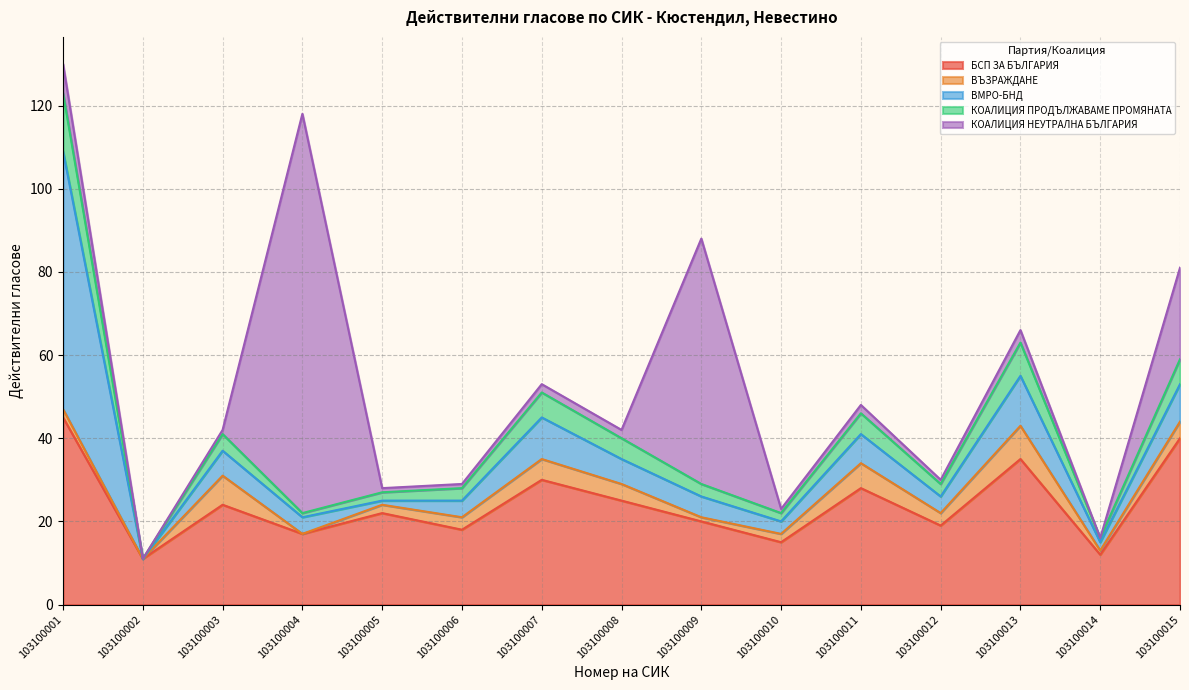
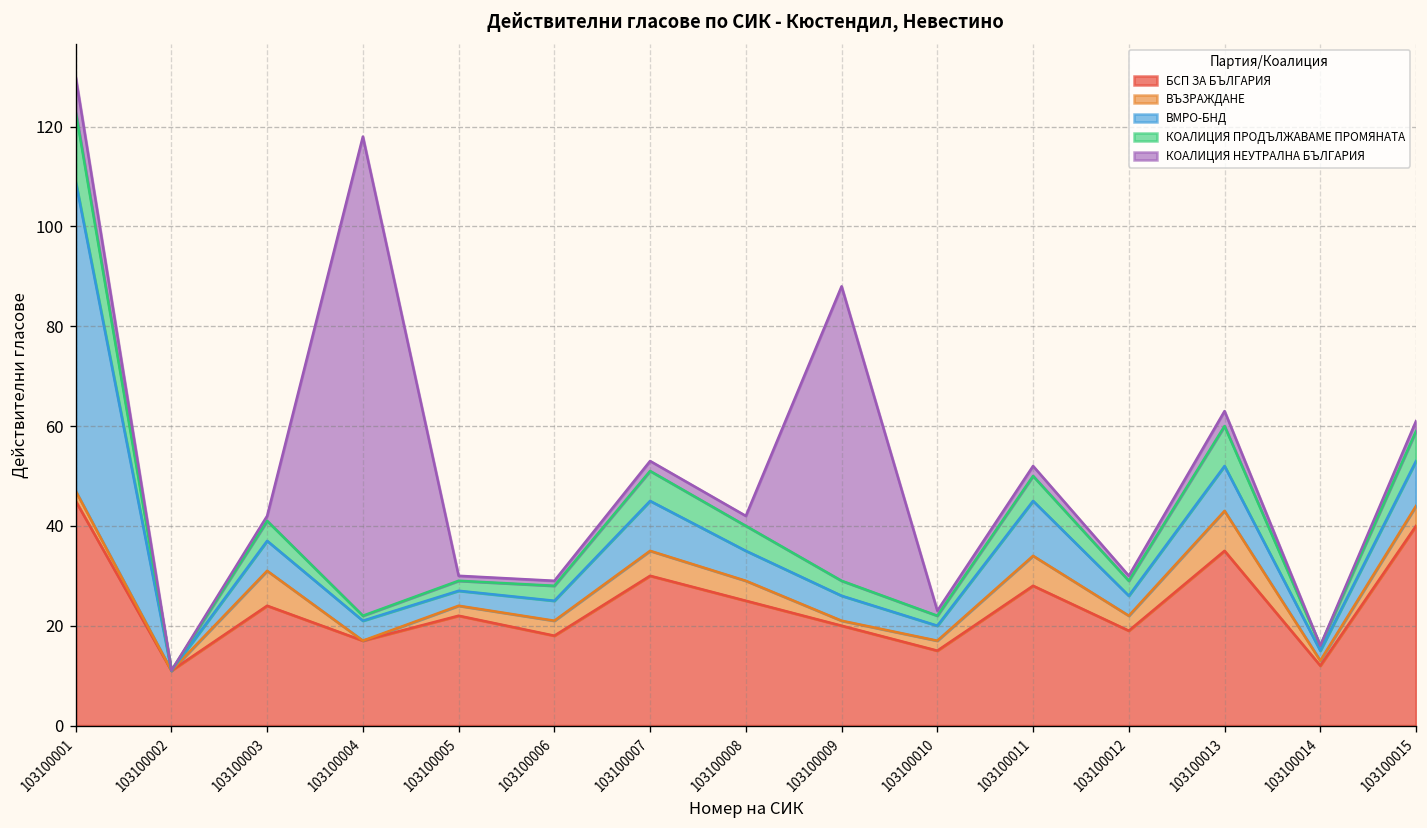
ВМРО-БНД, 103100005: 1 -> 3
ВМРО-БНД, 103100011: 7 -> 11
ВМРО-БНД, 103100013: 12 -> 9
КОАЛИЦИЯ НЕУТРАЛНА БЪЛГАРИЯ, 103100015: 22 -> 2
